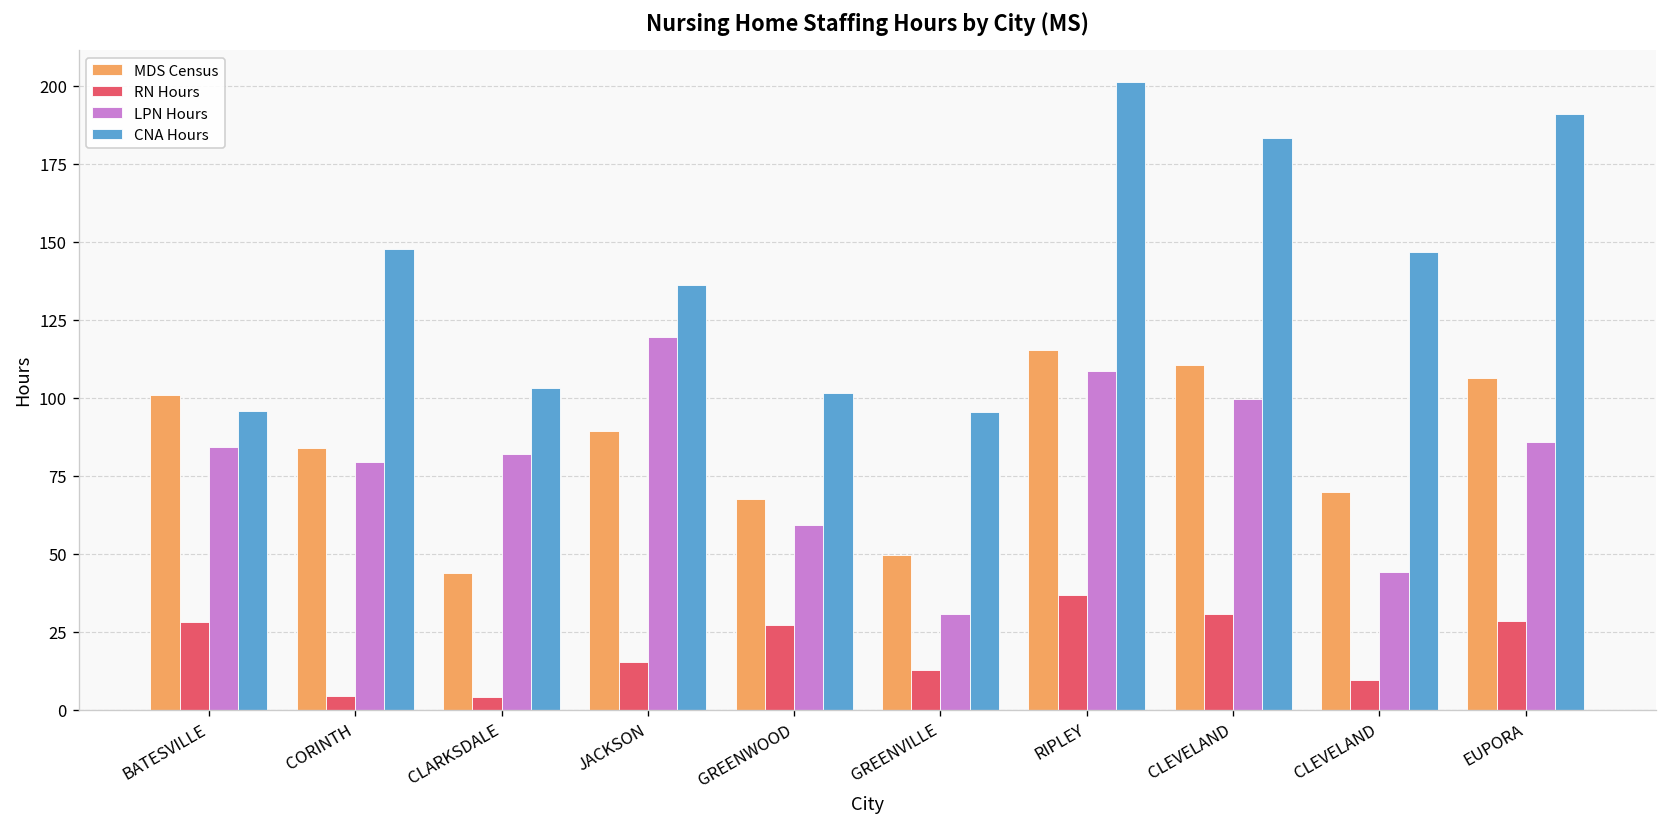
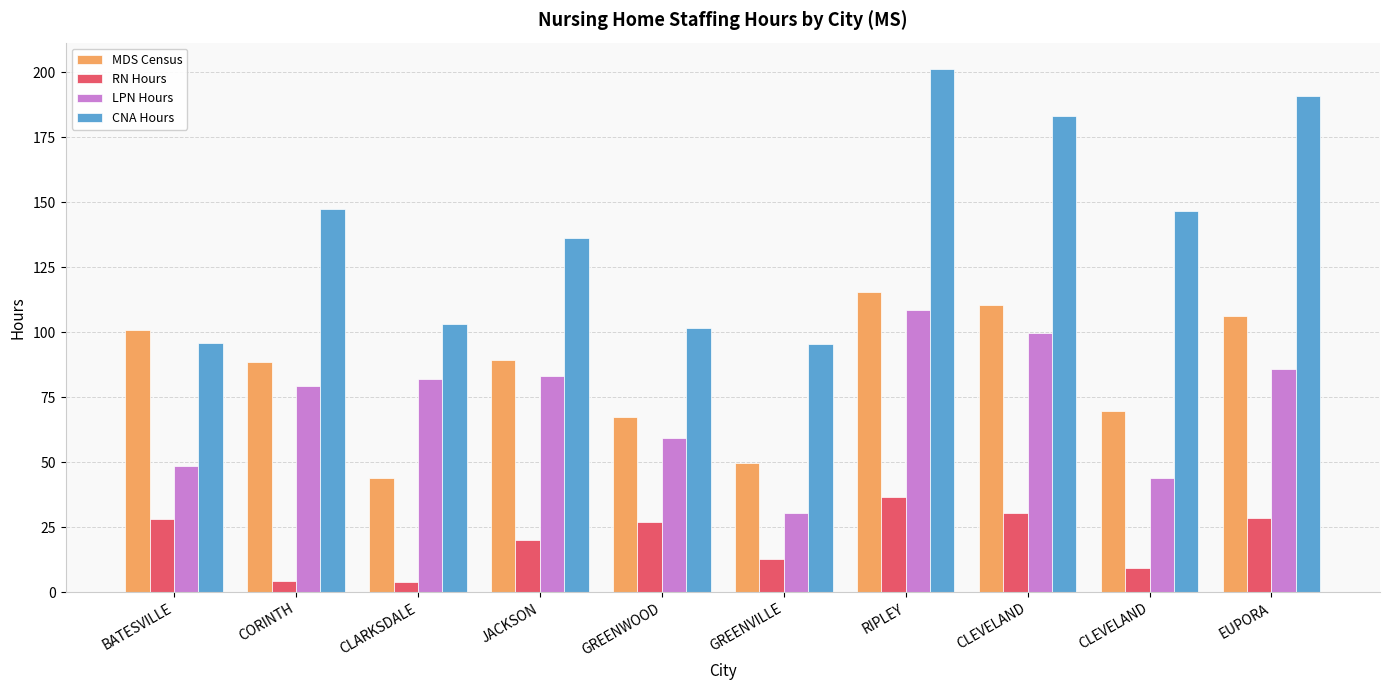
LPN Hours, BATESVILLE: 84 -> 48
MDS Census, CORINTH: 84 -> 89
RN Hours, JACKSON: 15 -> 20
LPN Hours, JACKSON: 119 -> 83
